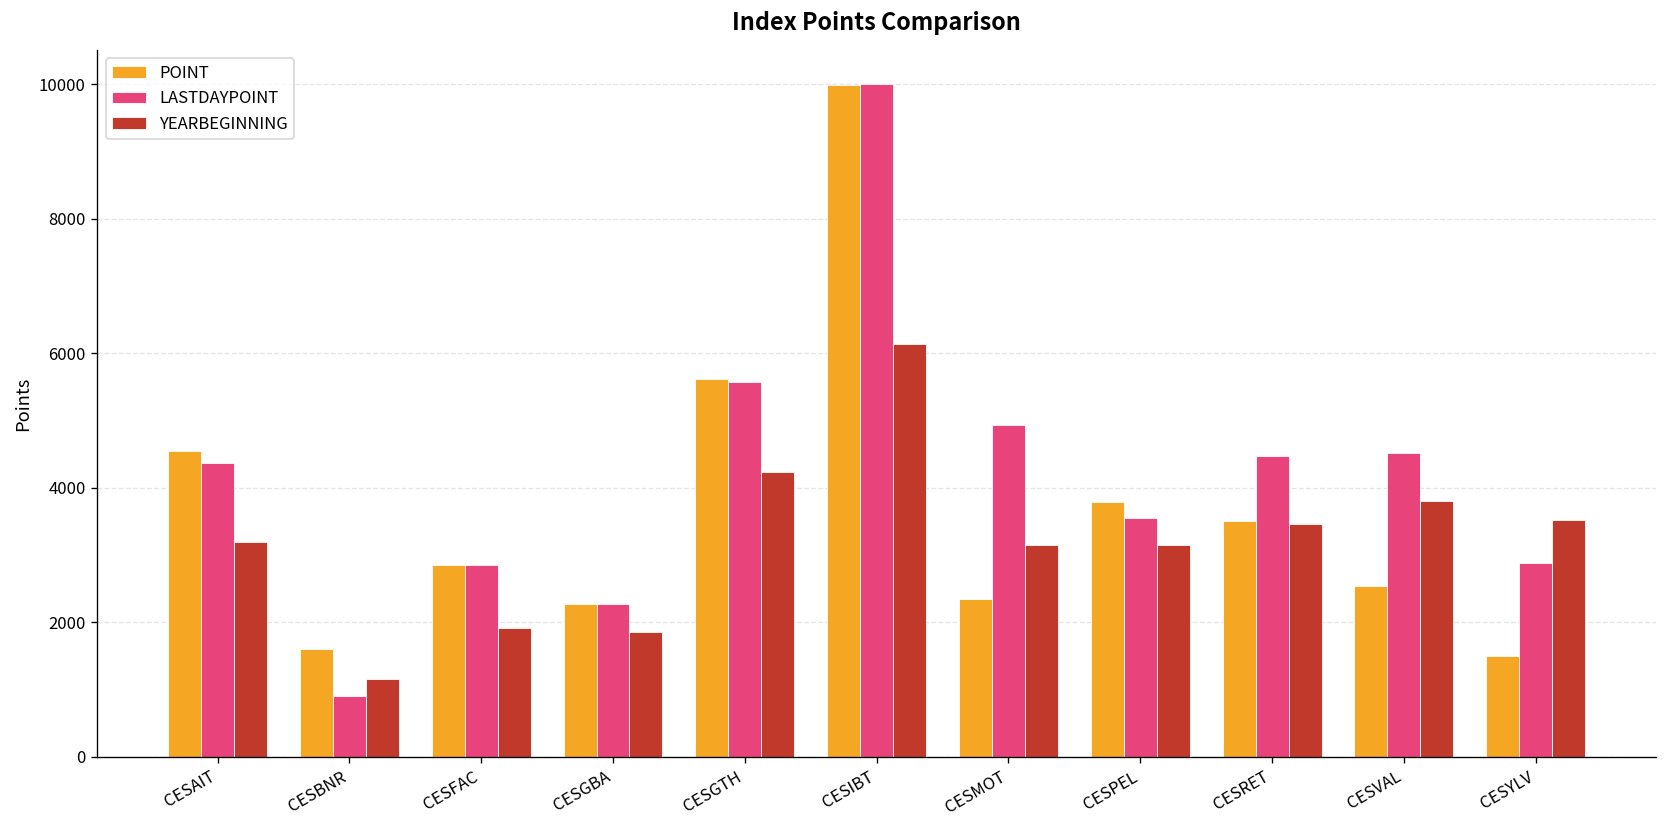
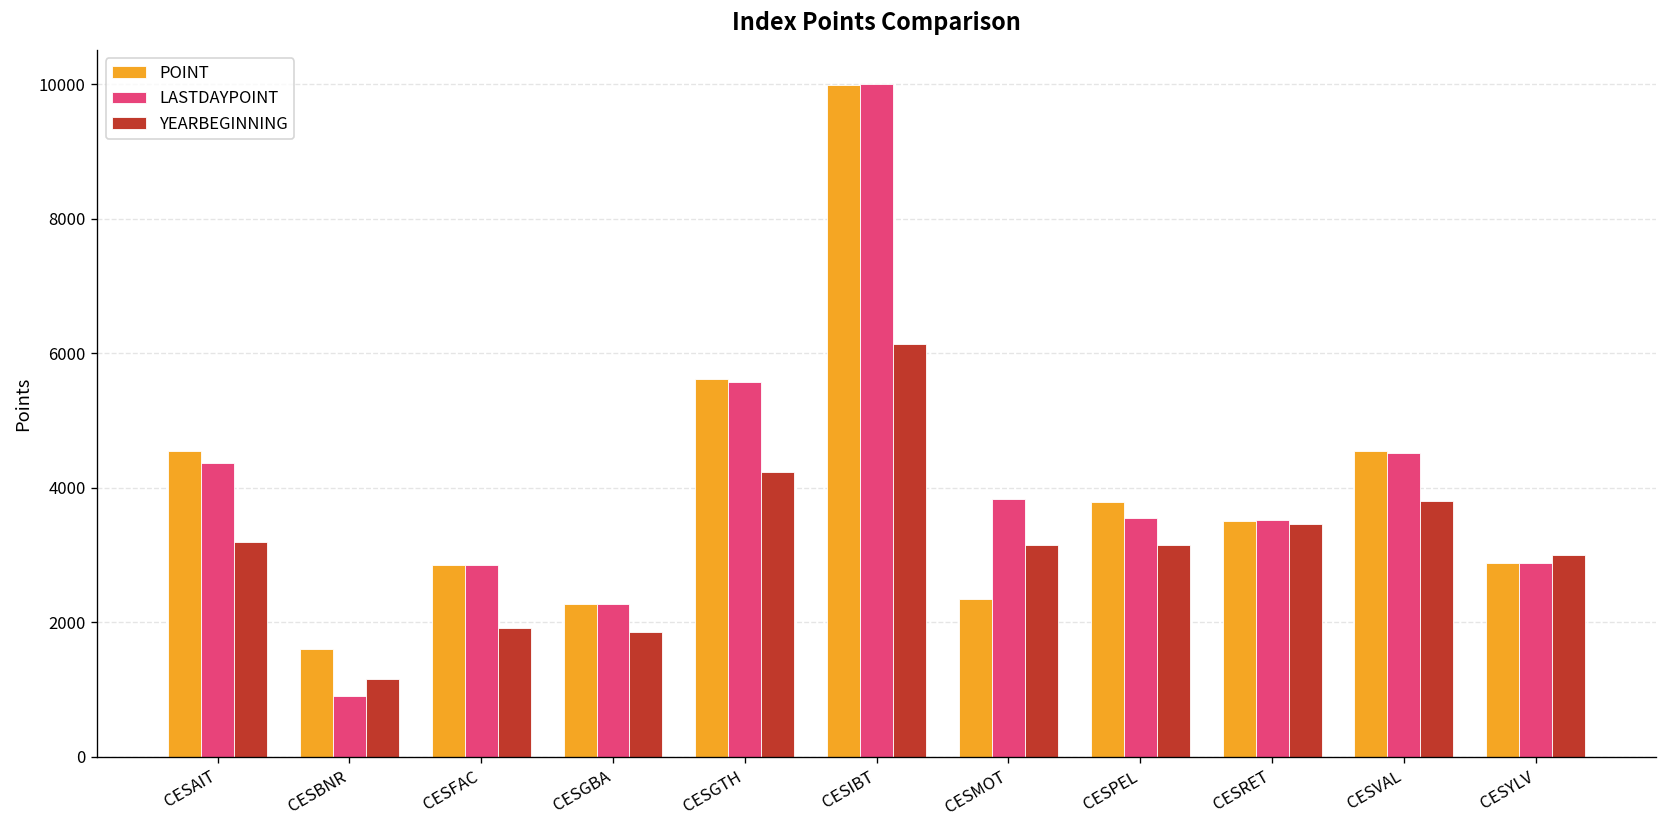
LASTDAYPOINT, CESMOT: 4900 -> 3800
LASTDAYPOINT, CESRET: 4500 -> 3500
POINT, CESVAL: 2500 -> 4600
POINT, CESYLV: 1500 -> 2900
YEARBEGINNING, CESYLV: 3500 -> 3000
